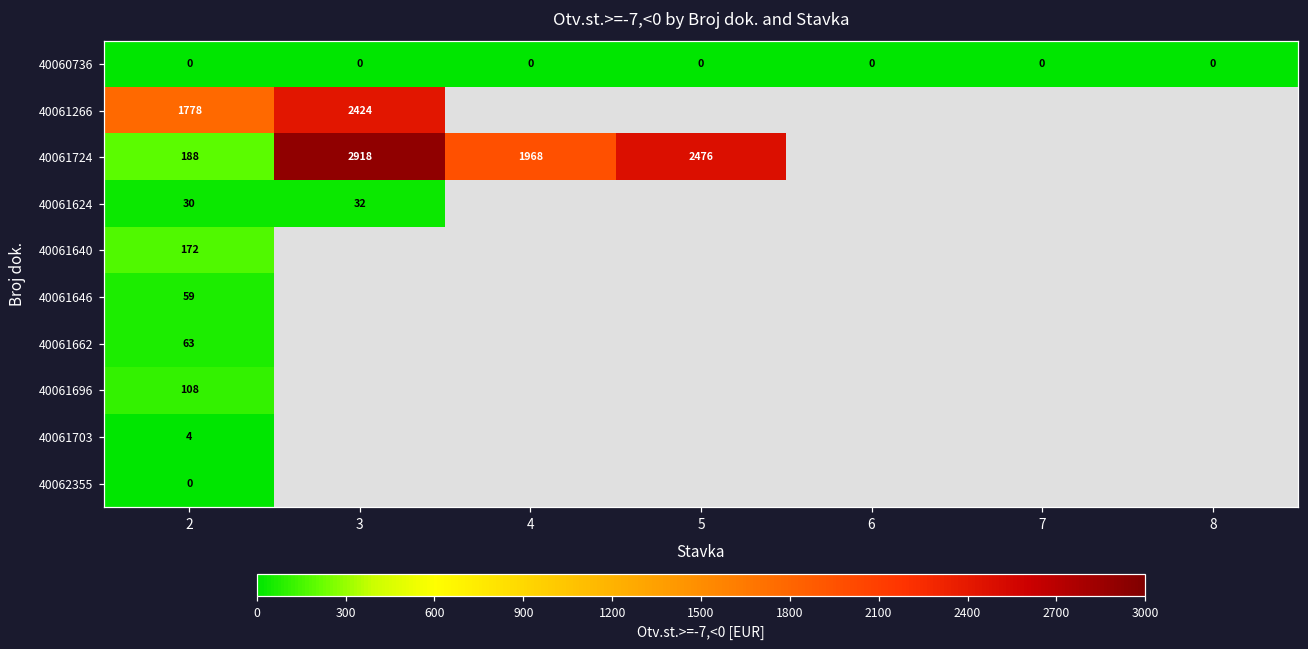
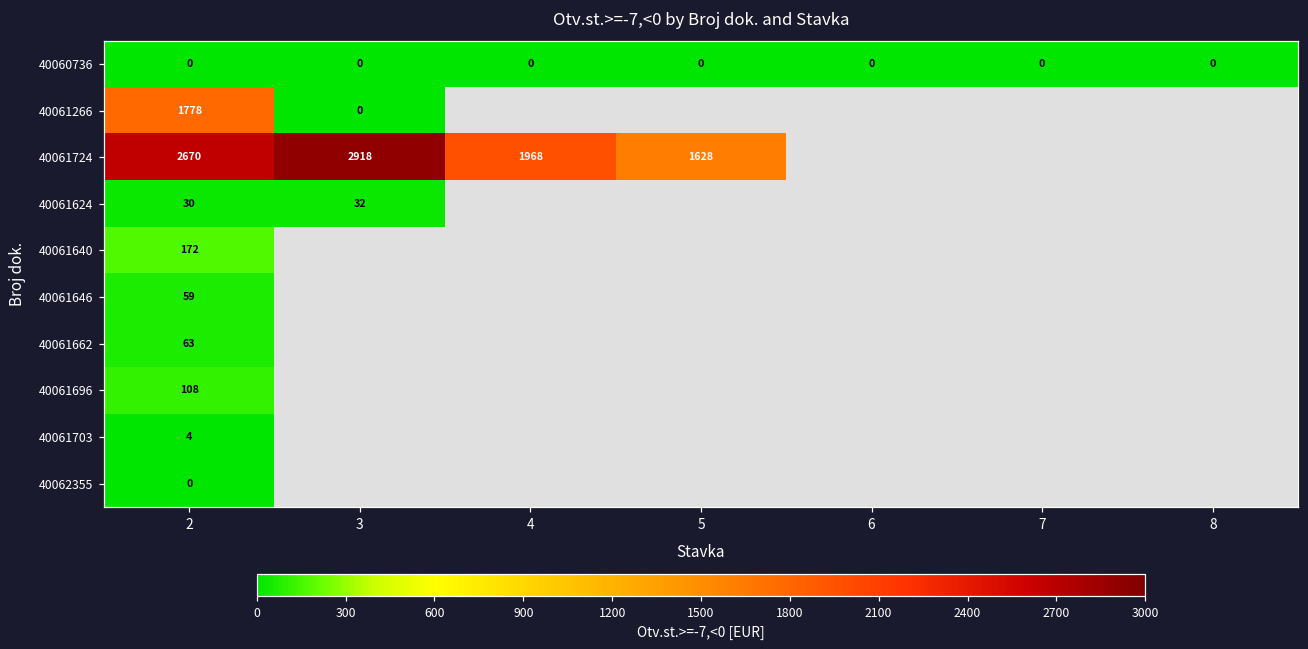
40061266, 3: 2424 -> 0
40061724, 2: 188 -> 2670
40061724, 5: 2476 -> 1628
